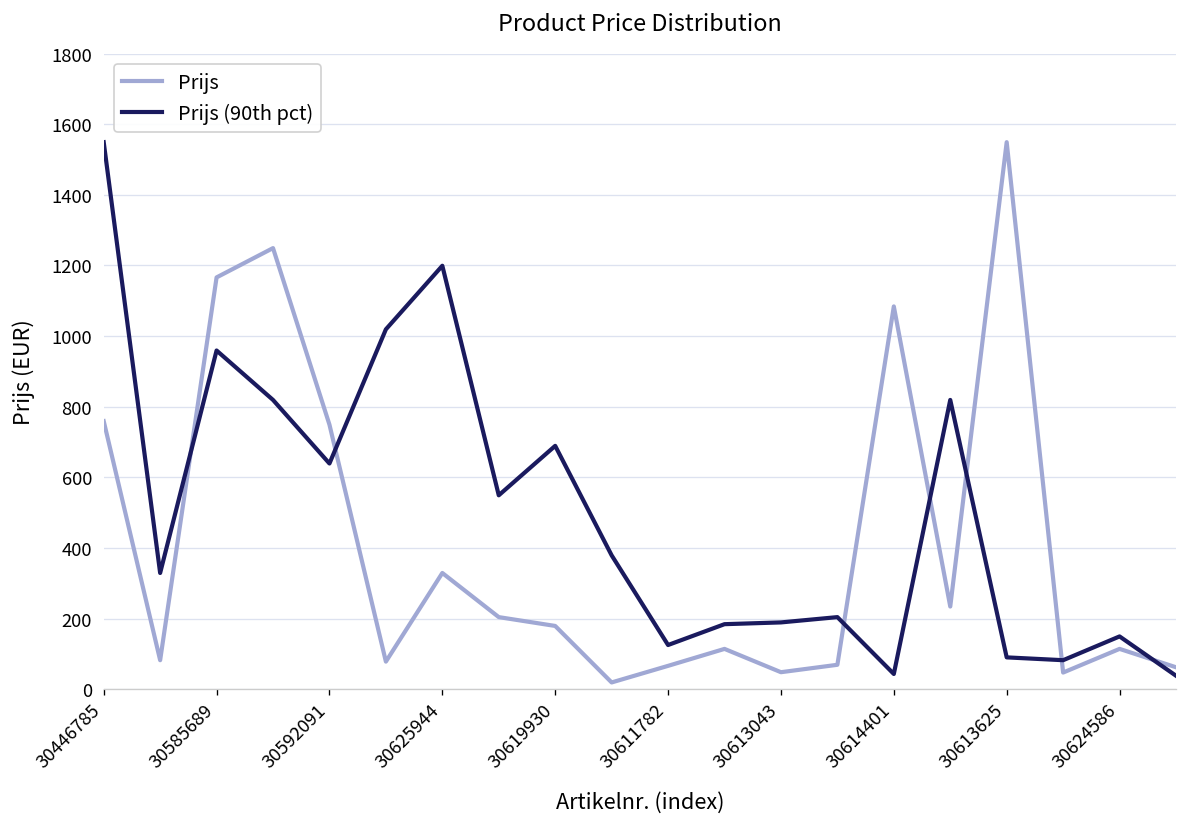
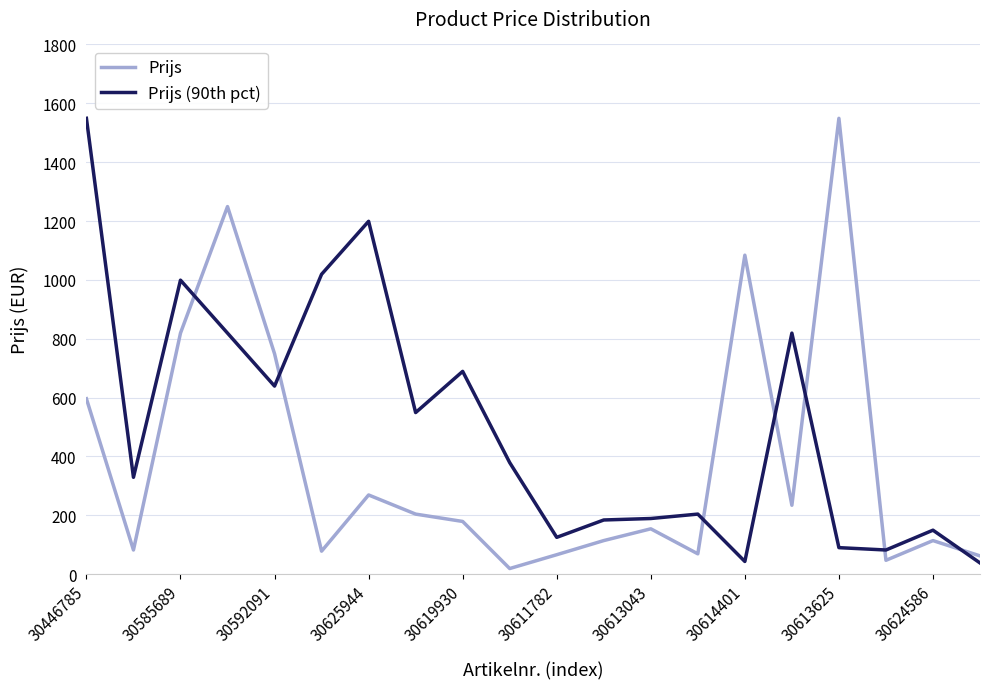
Prijs, 30446785: 760 -> 600
Prijs, 30585689: 1170 -> 820
Prijs (90th pct), 30585689: 960 -> 1000
Prijs, 30625944: 330 -> 270
Prijs, 30613043: 50 -> 150
